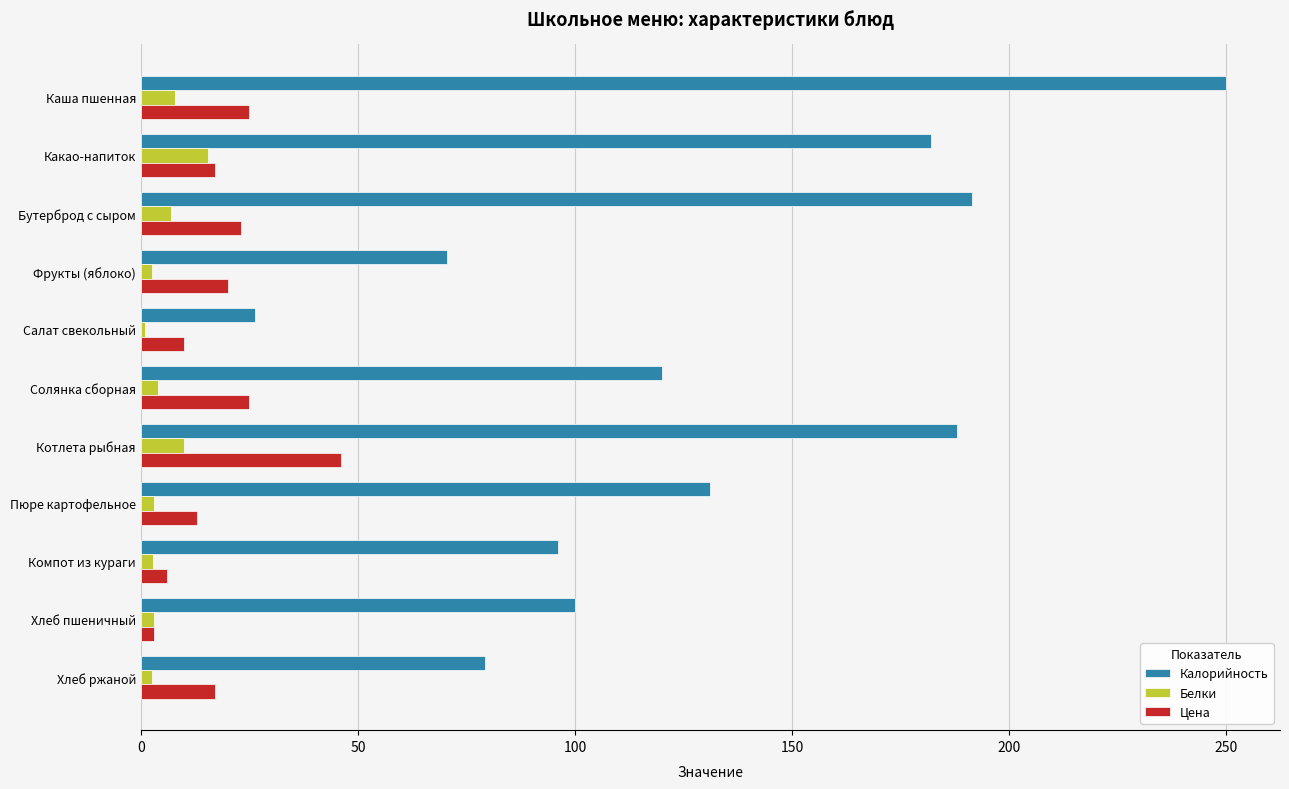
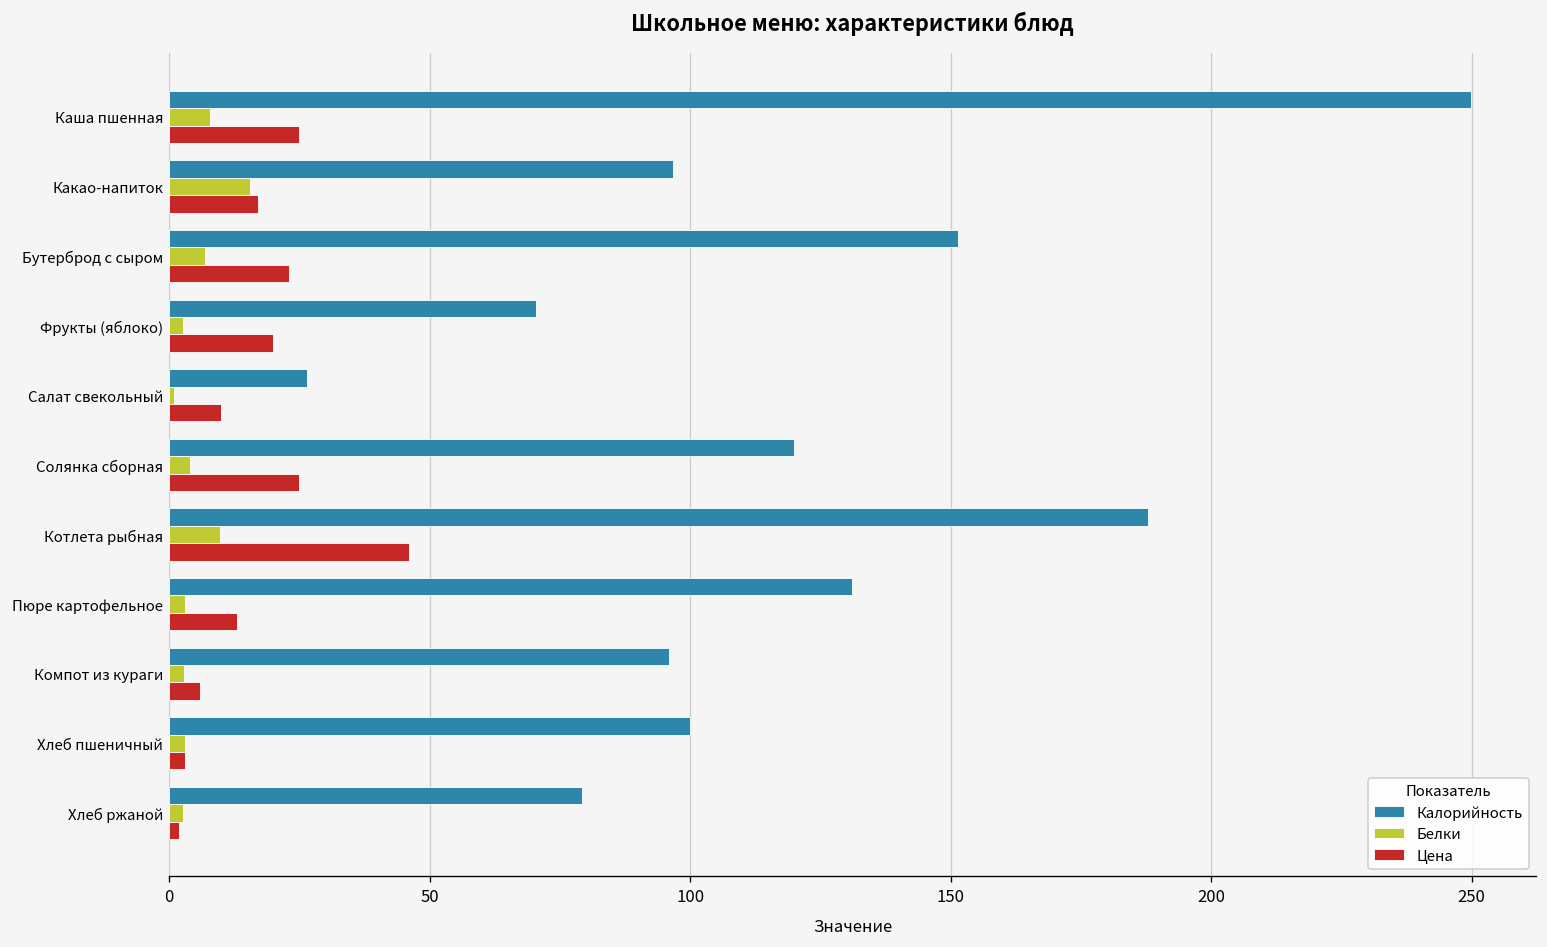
Калорийность, Какао-напиток: 182 -> 97
Калорийность, Бутерброд с сыром: 192 -> 151
Цена, Хлеб ржаной: 17 -> 2
